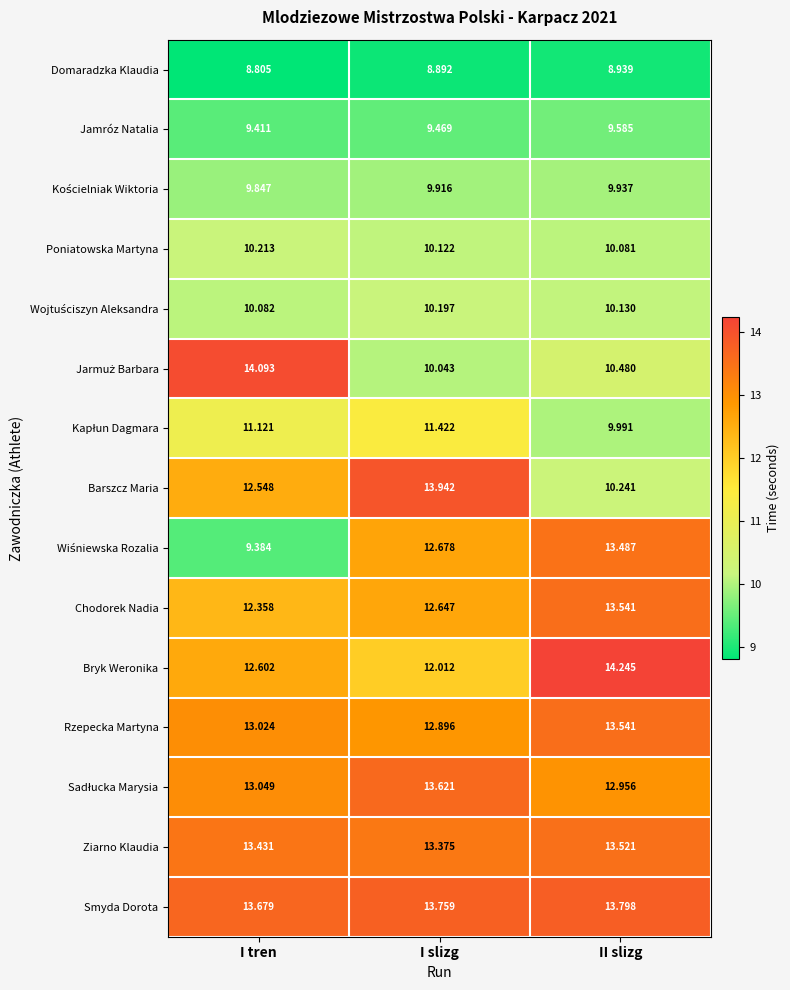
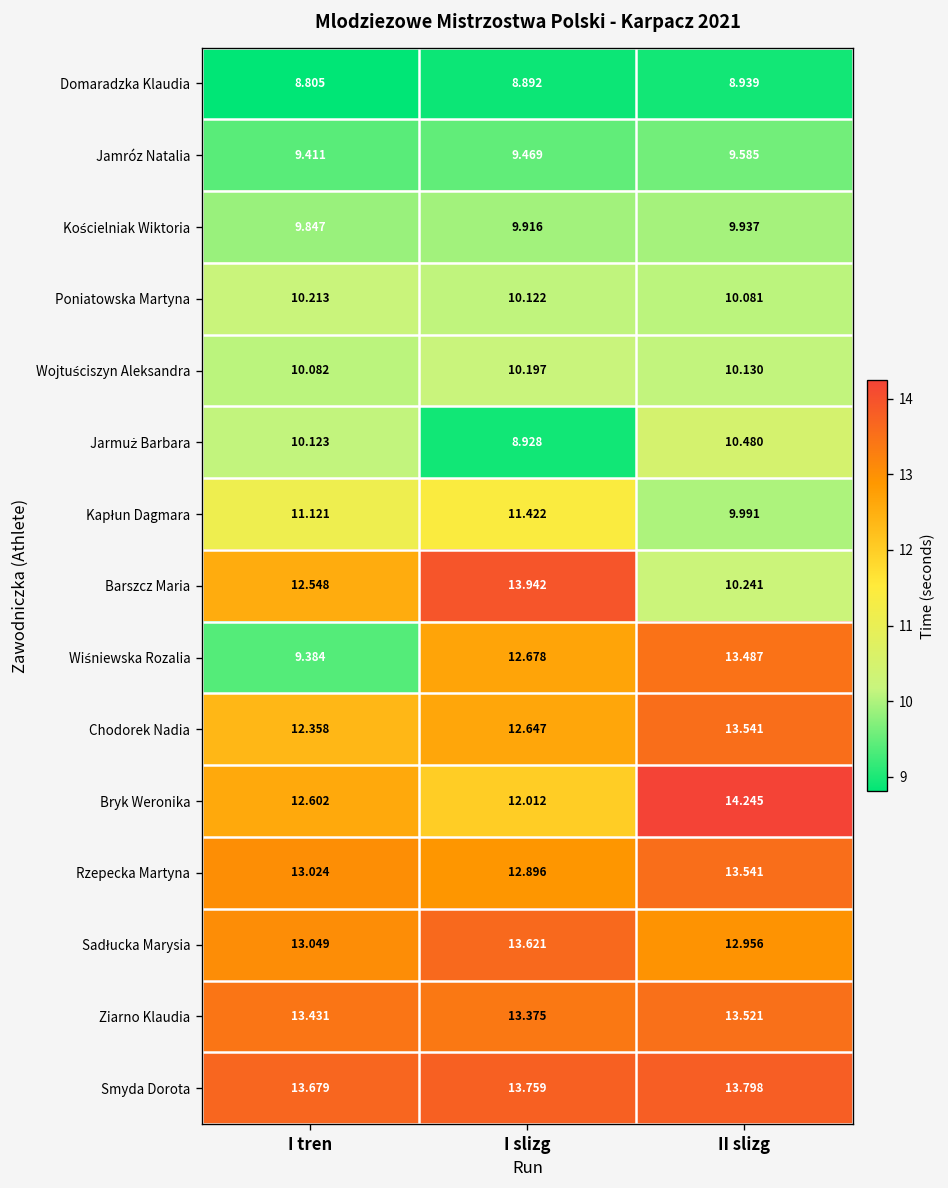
Jarmuż Barbara, I tren: 14.093 -> 10.123
Jarmuż Barbara, I slizg: 10.043 -> 8.928
